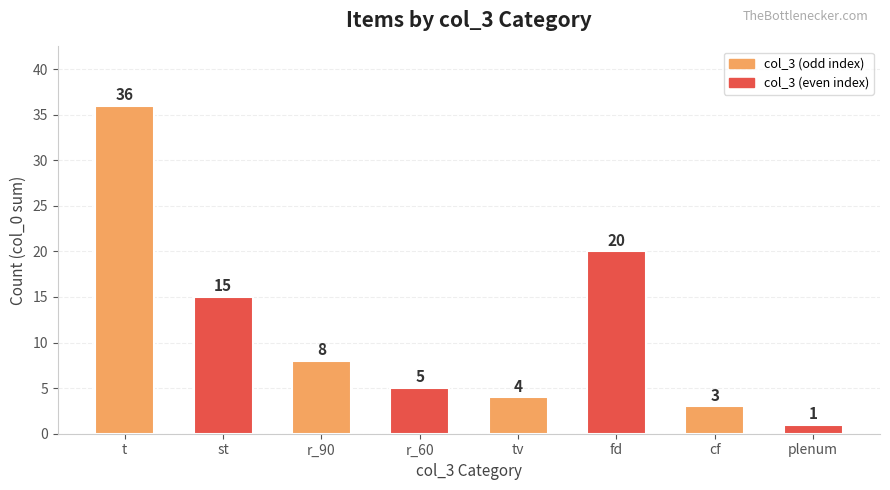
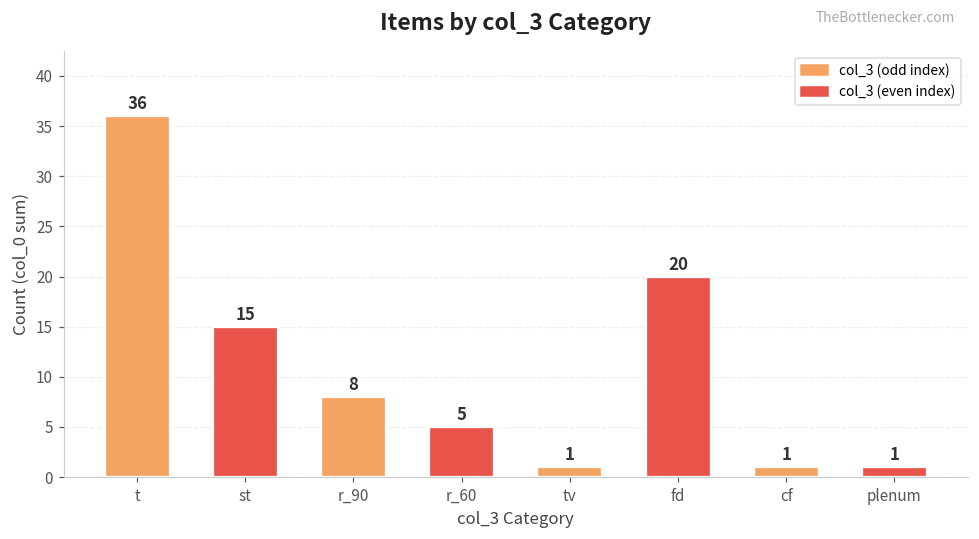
tv: 4 -> 1
cf: 3 -> 1
